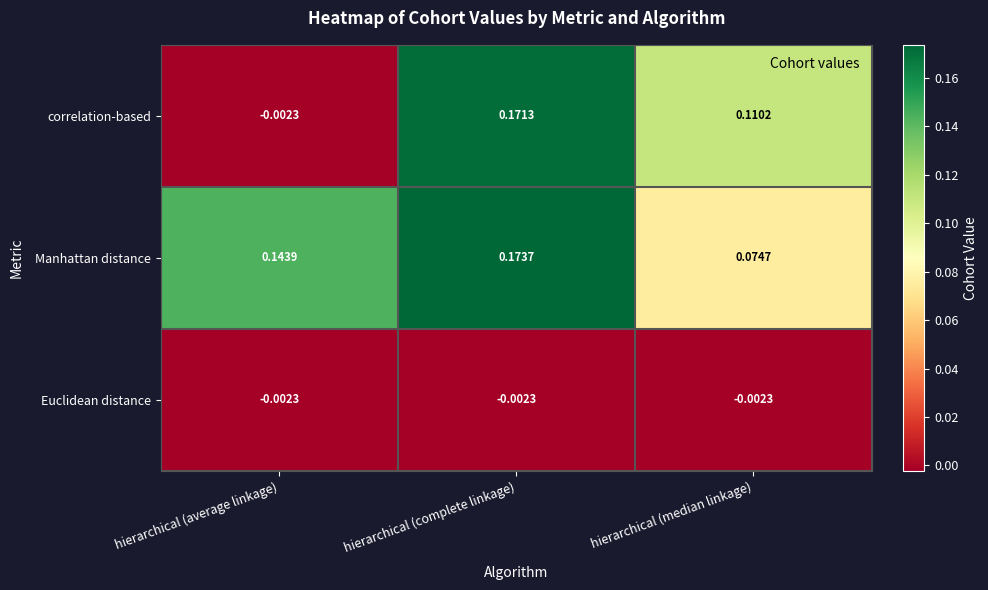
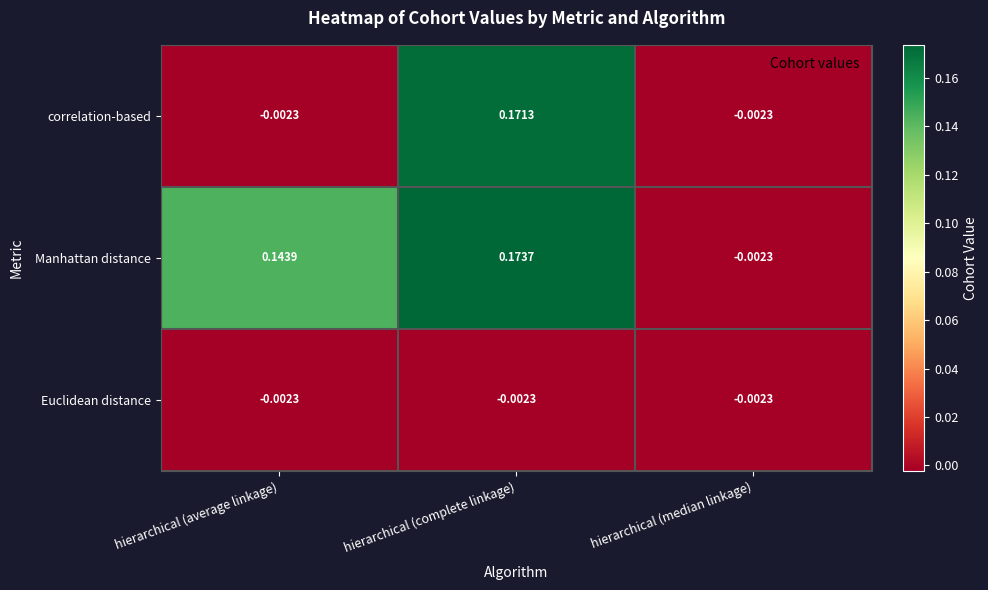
correlation-based, hierarchical (median linkage): 0.1102 -> -0.0023
Manhattan distance, hierarchical (median linkage): 0.0747 -> -0.0023
